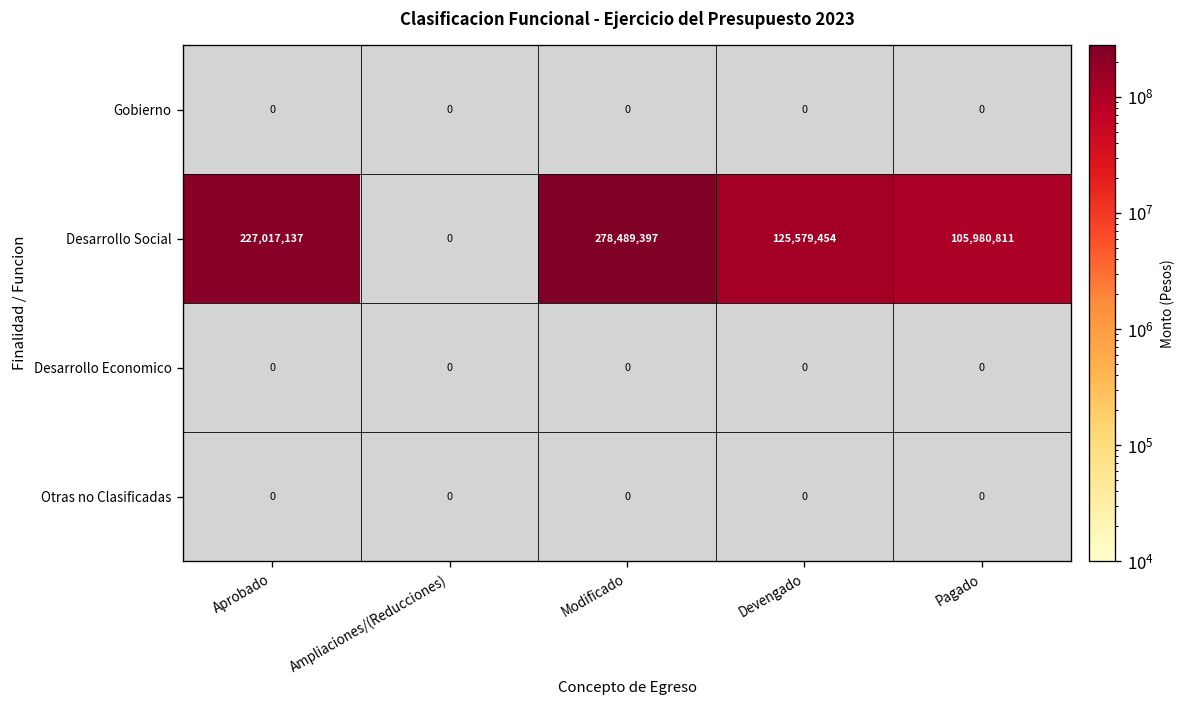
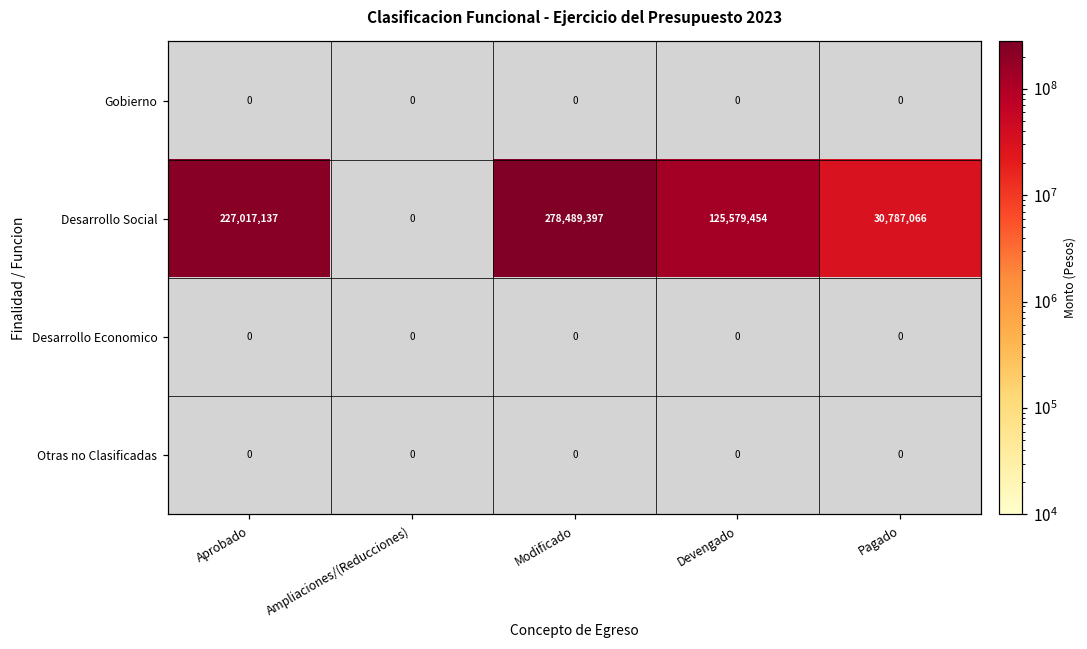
Desarrollo Social, Pagado: 105,980,811 -> 30,787,066
